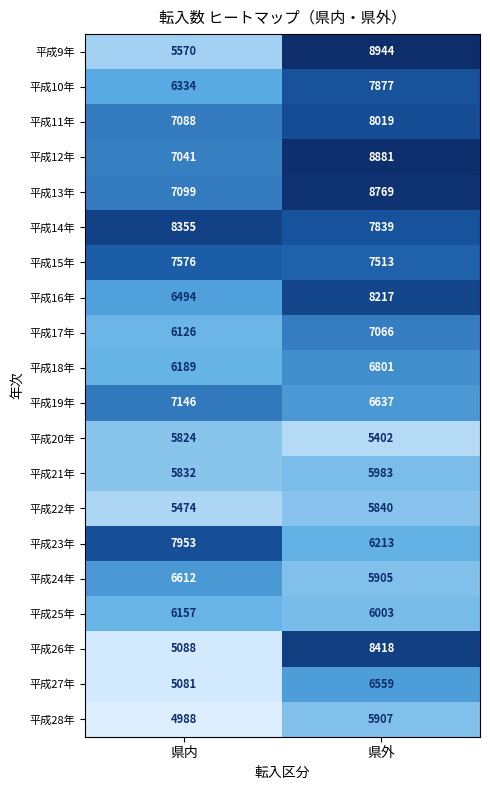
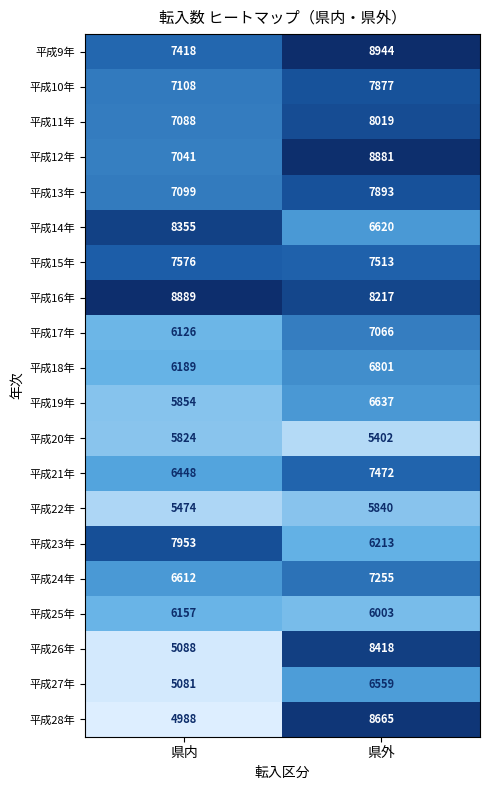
平成9年, 県内: 5570 -> 7418
平成10年, 県内: 6334 -> 7108
平成13年, 県外: 8769 -> 7893
平成14年, 県外: 7839 -> 6620
平成16年, 県内: 6494 -> 8889
平成19年, 県内: 7146 -> 5854
平成21年, 県内: 5832 -> 6448
平成21年, 県外: 5983 -> 7472
平成24年, 県外: 5905 -> 7255
平成28年, 県外: 5907 -> 8665
